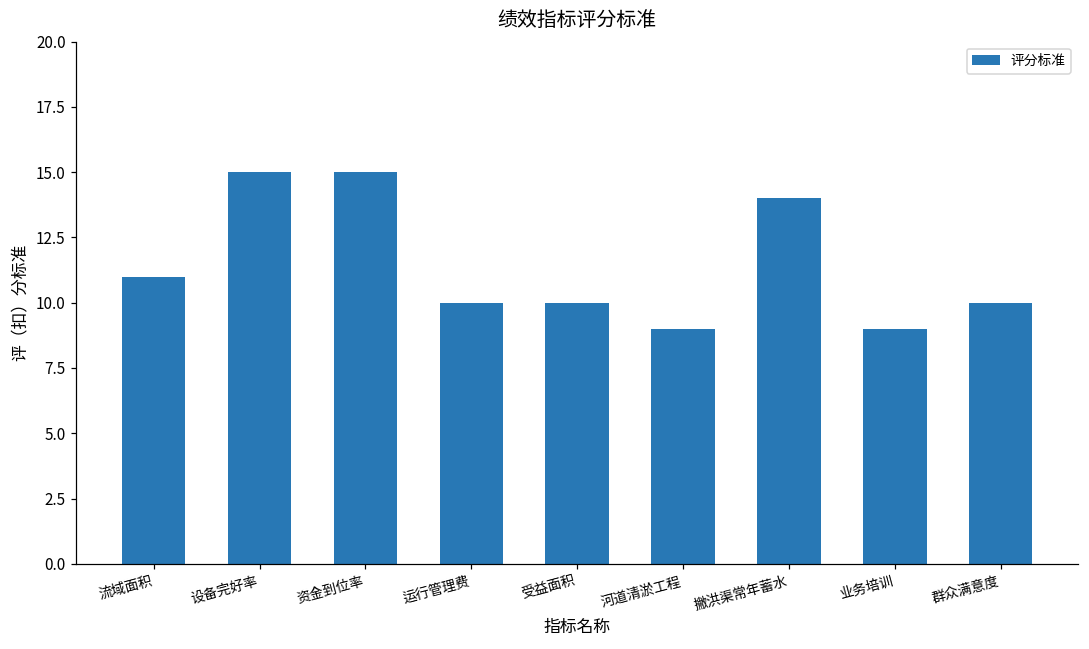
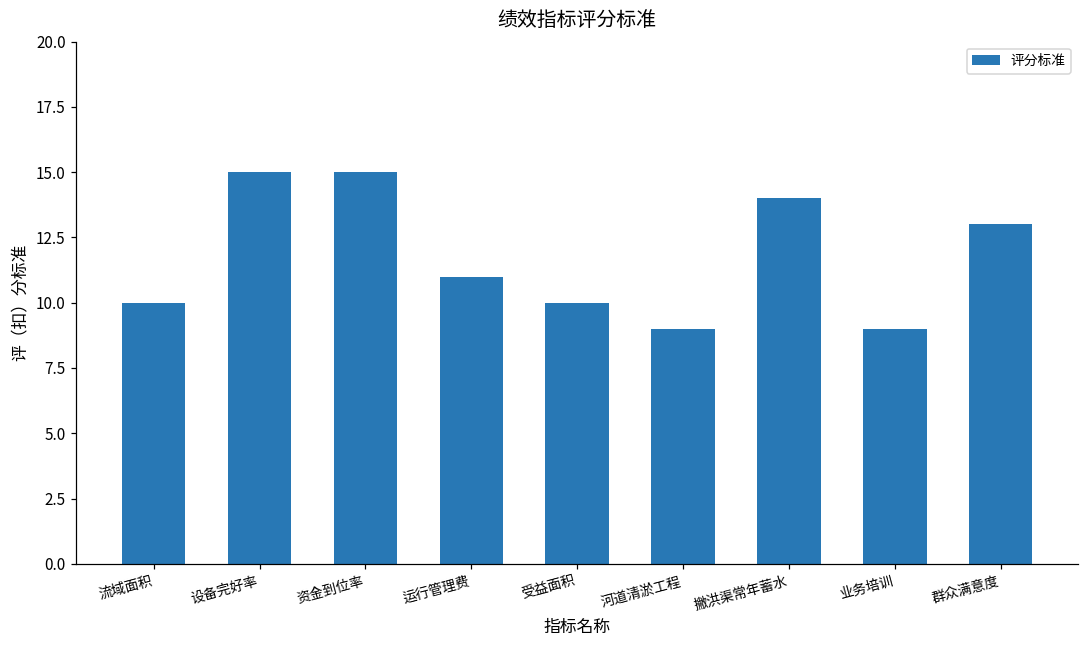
流域面积: 11 -> 10
运行管理费: 10 -> 11
群众满意度: 10 -> 13
